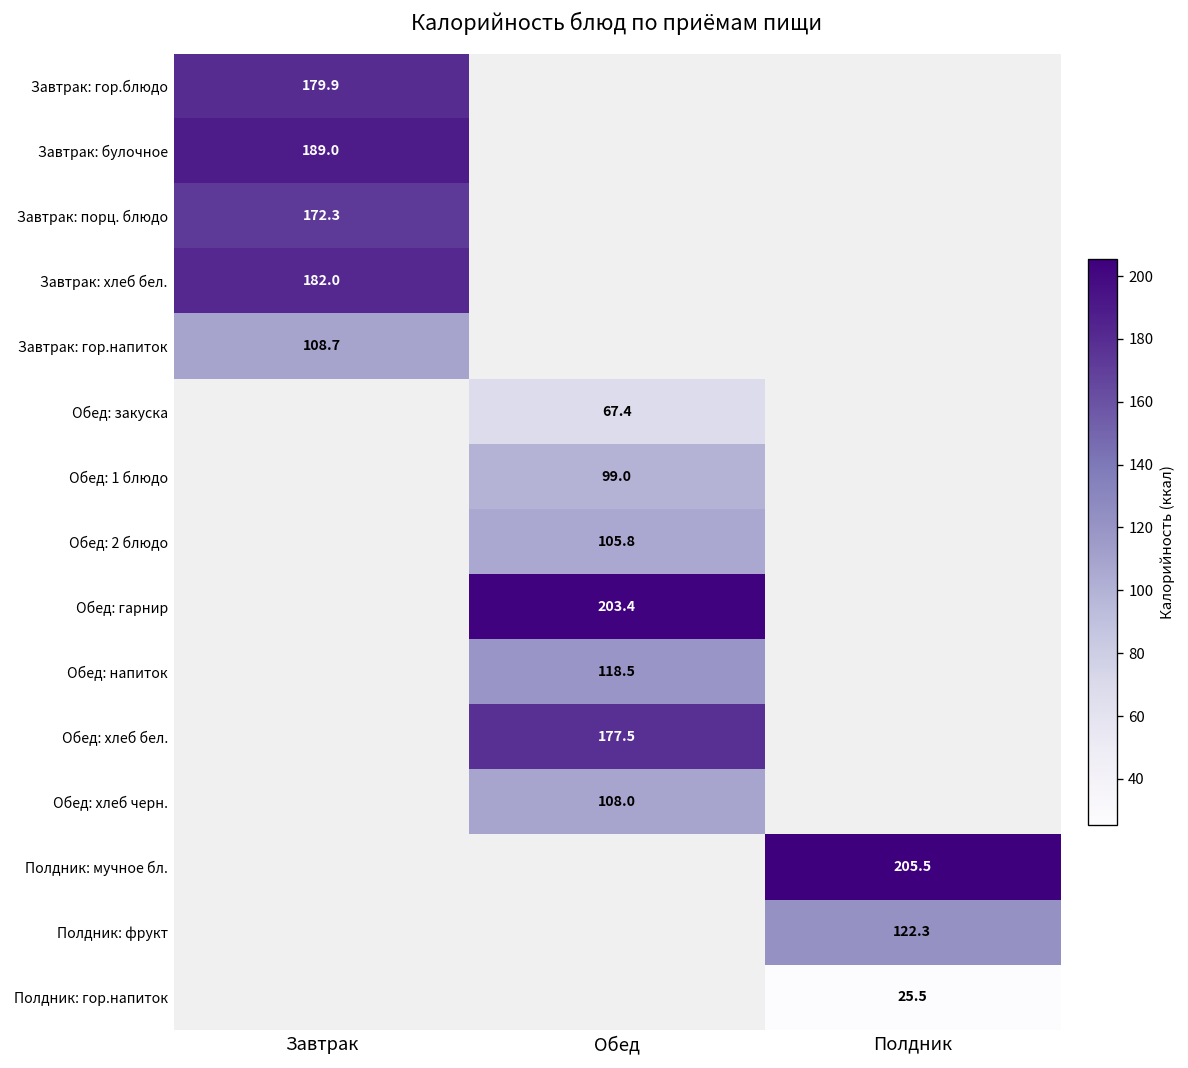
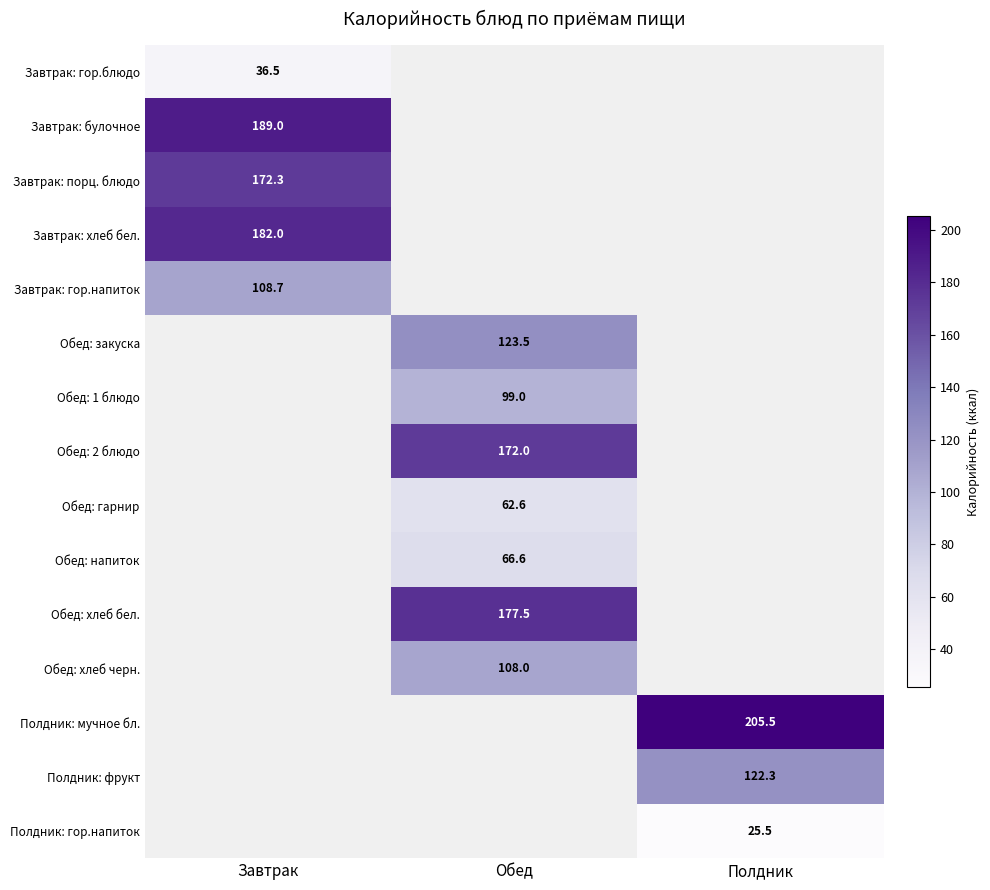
Завтрак: гор.блюдо, Завтрак: 179.9 -> 36.5
Обед: закуска, Обед: 67.4 -> 123.5
Обед: 2 блюдо, Обед: 105.8 -> 172.0
Обед: гарнир, Обед: 203.4 -> 62.6
Обед: напиток, Обед: 118.5 -> 66.6
